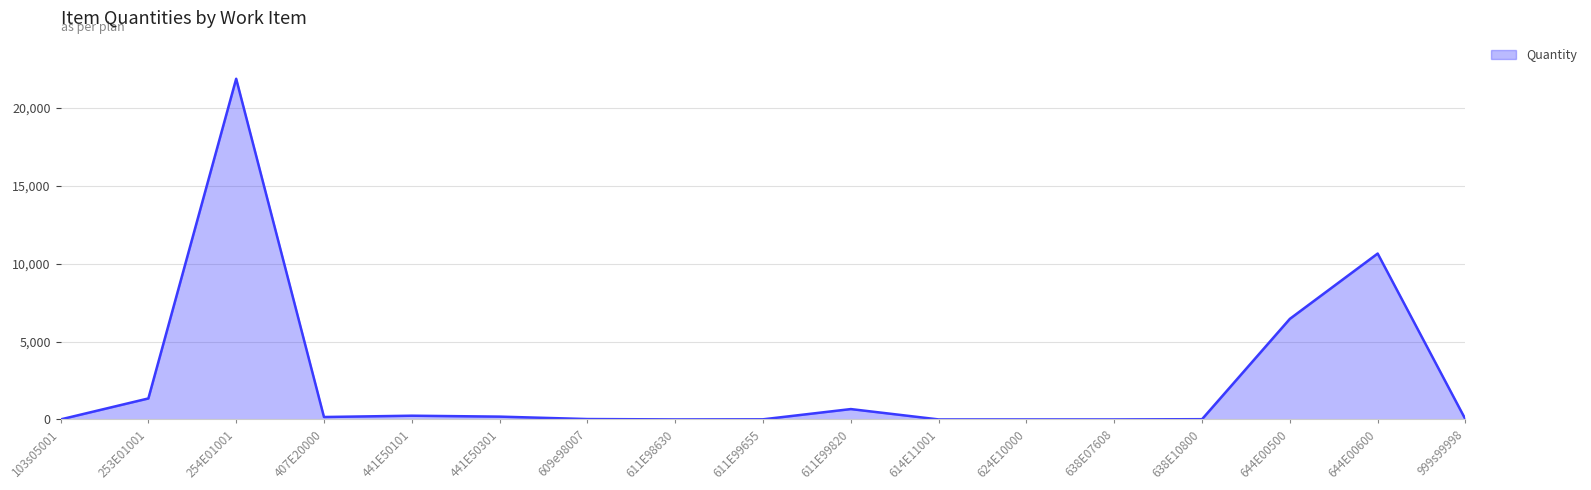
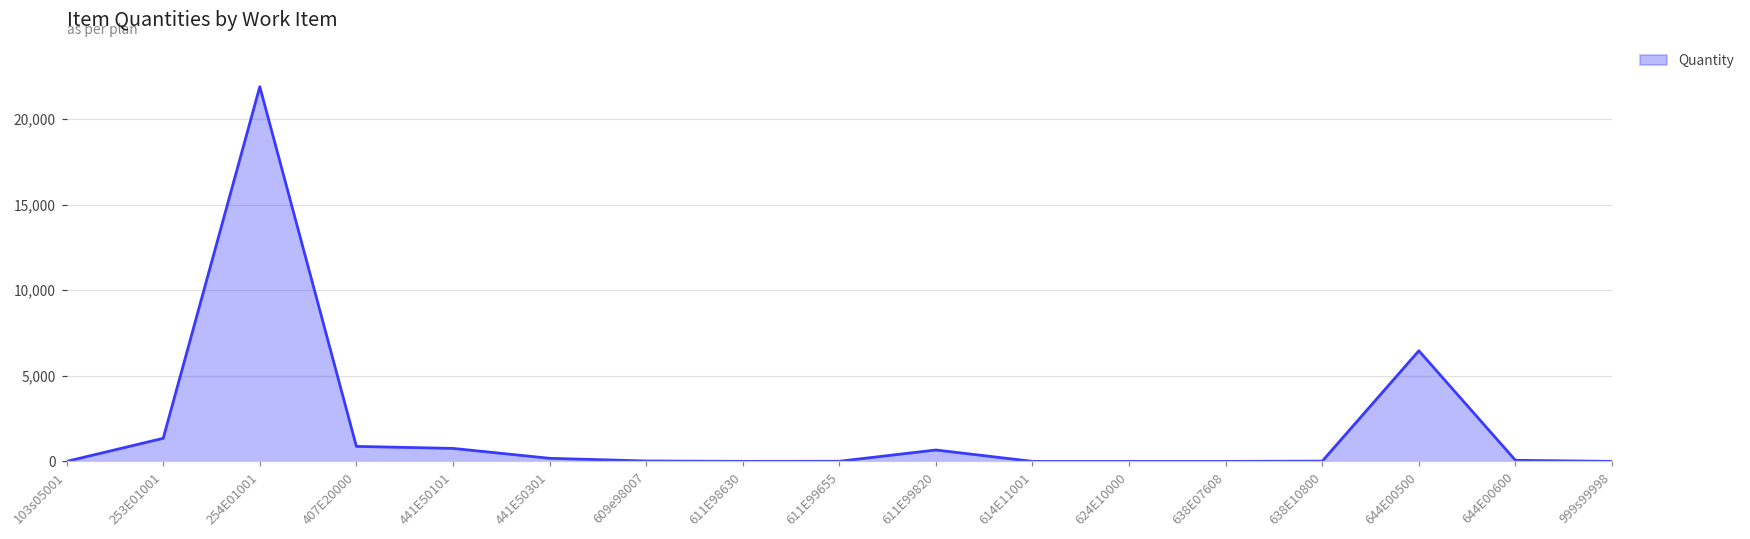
407E20000: 200 -> 900
441E50101: 200 -> 800
644E00600: 10,700 -> 100
